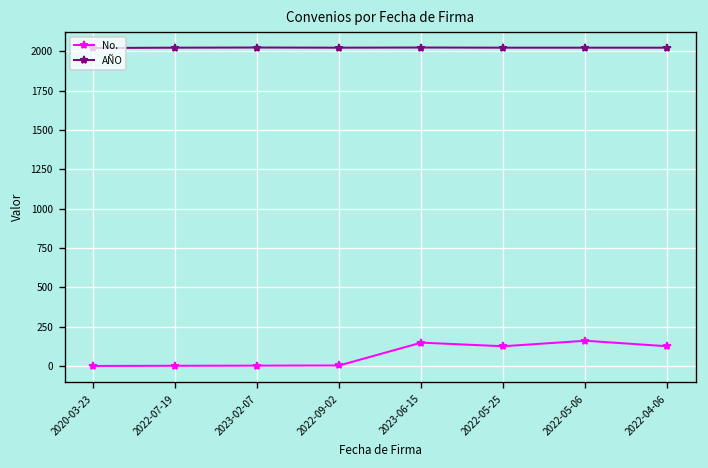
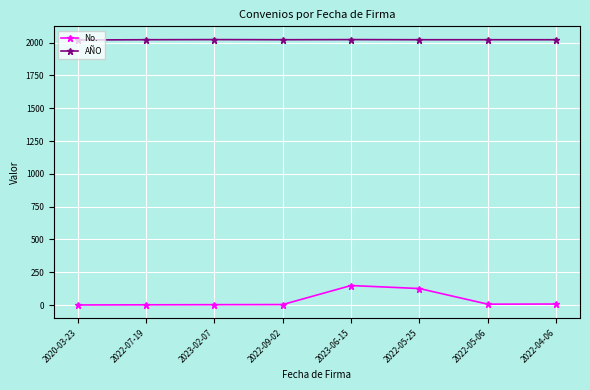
No., 2022-05-06: 160 -> 10
No., 2022-04-06: 130 -> 10
